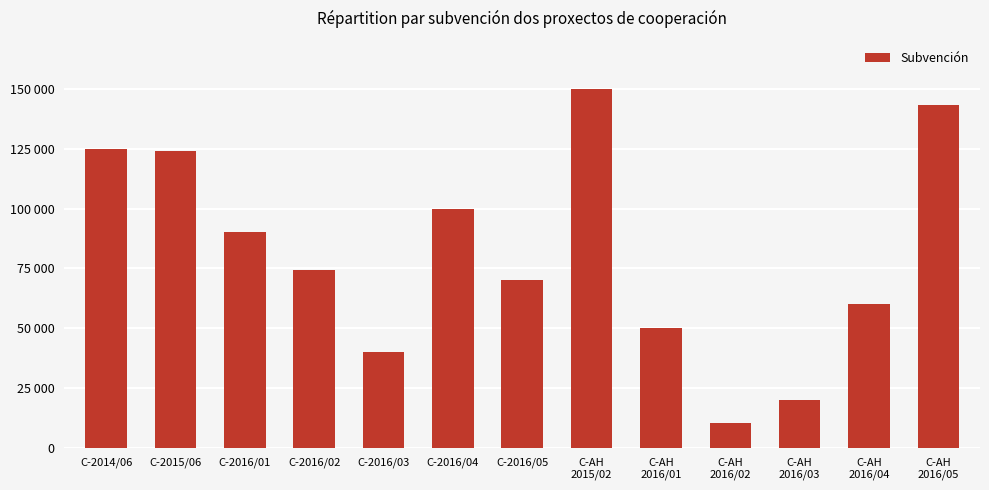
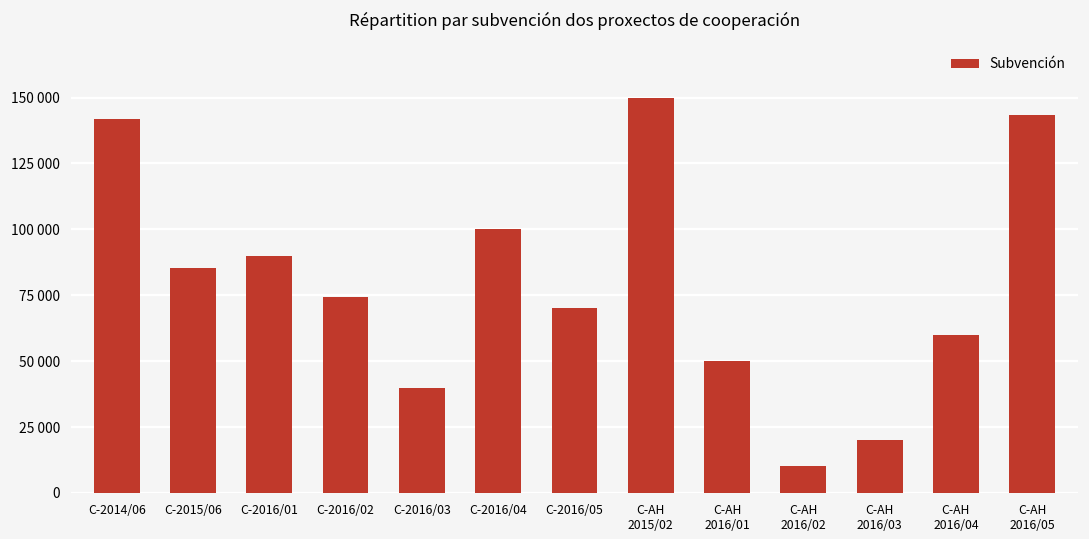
C-2014/06: 125000 -> 142000
C-2015/06: 124000 -> 85000
